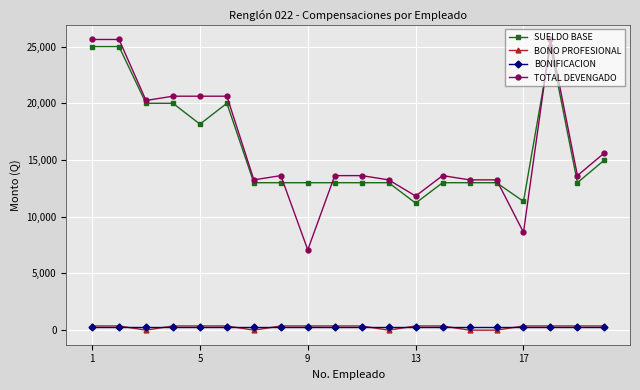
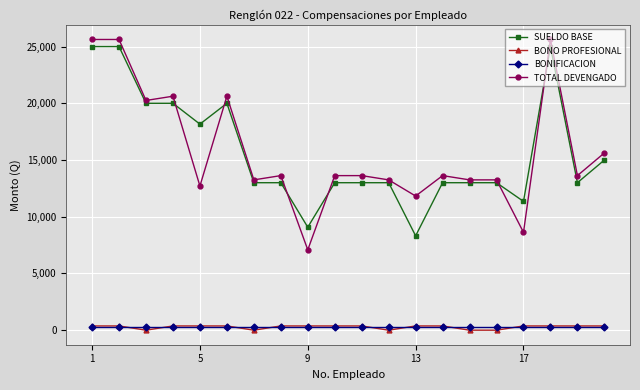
TOTAL DEVENGADO, 5: 20,600 -> 12,700
SUELDO BASE, 9: 13,000 -> 9,100
SUELDO BASE, 13: 11,200 -> 8,300
